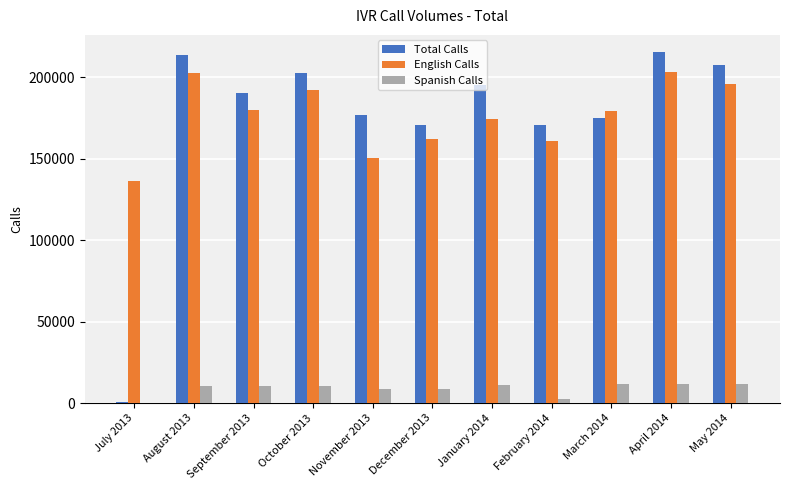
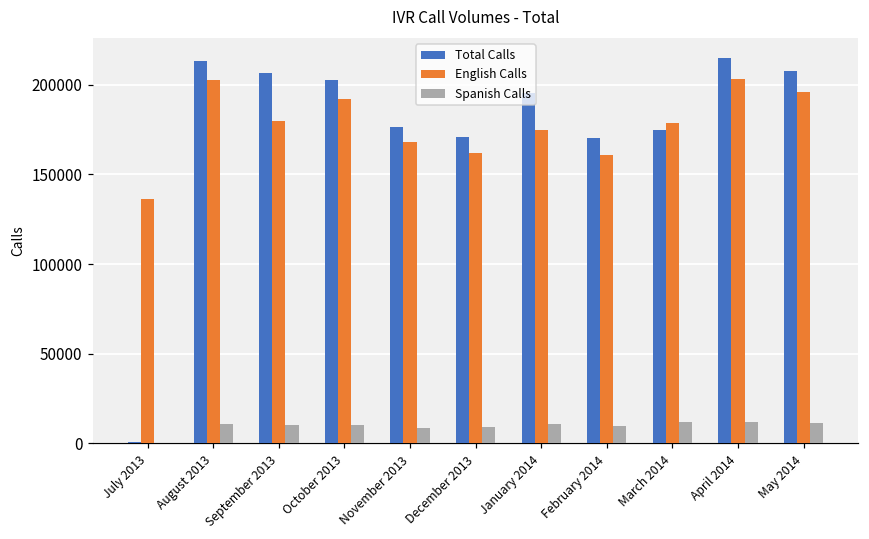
Total Calls, September 2013: 190000 -> 207000
English Calls, November 2013: 150000 -> 168000
Spanish Calls, February 2014: 3000 -> 10000
